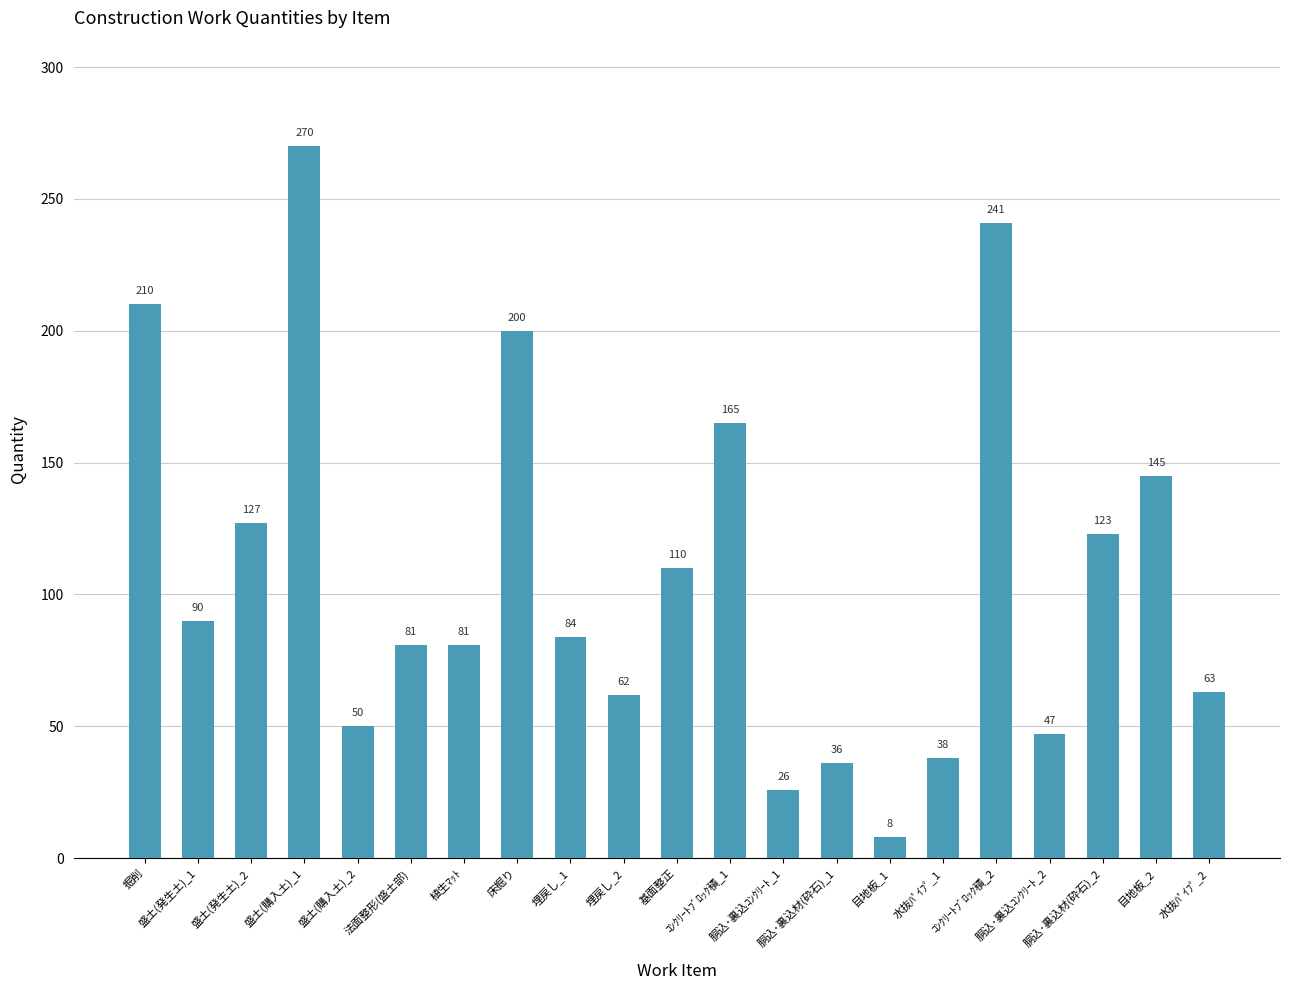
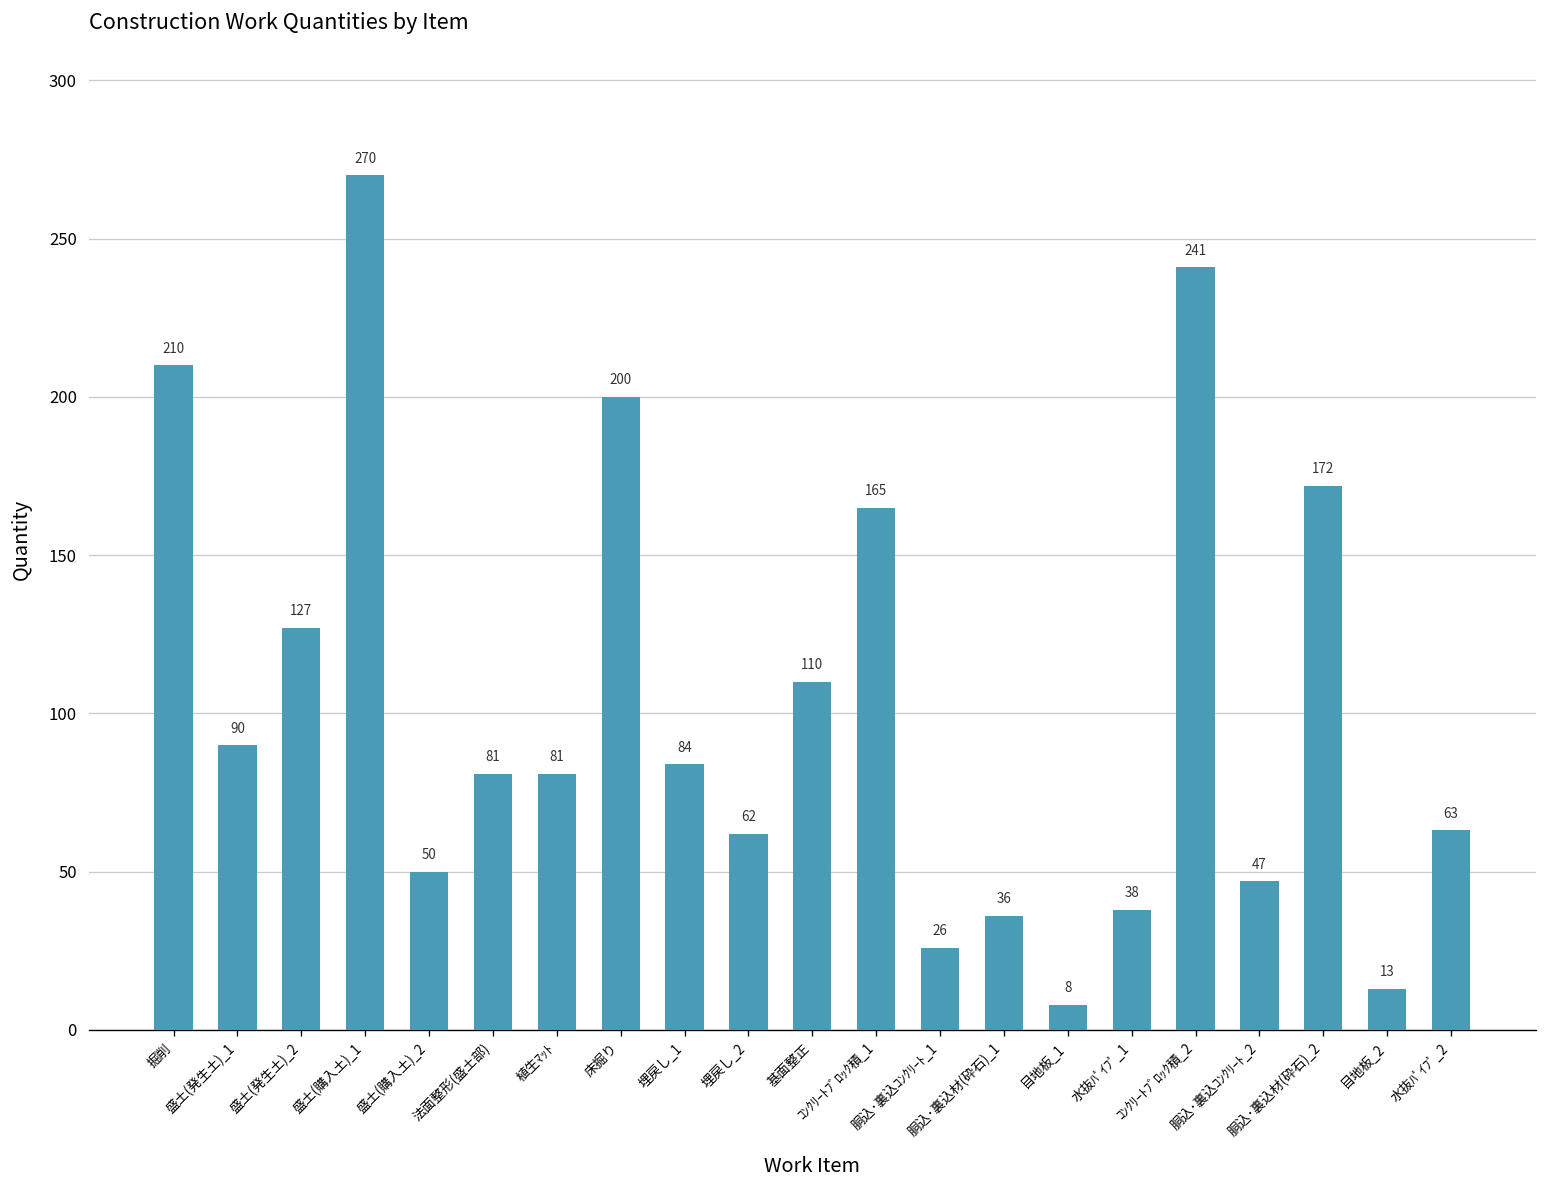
胴込･裏込材(砕石)_2: 123 -> 172
目地板_2: 145 -> 13
